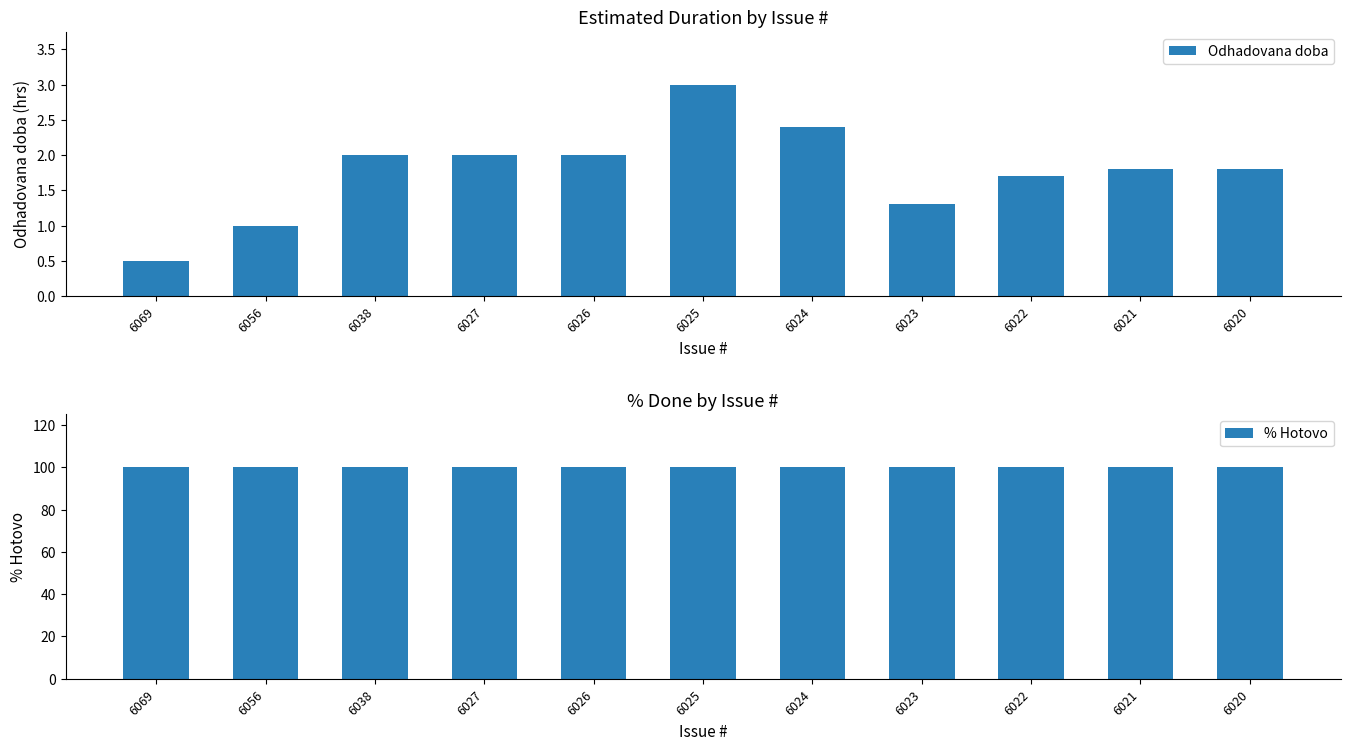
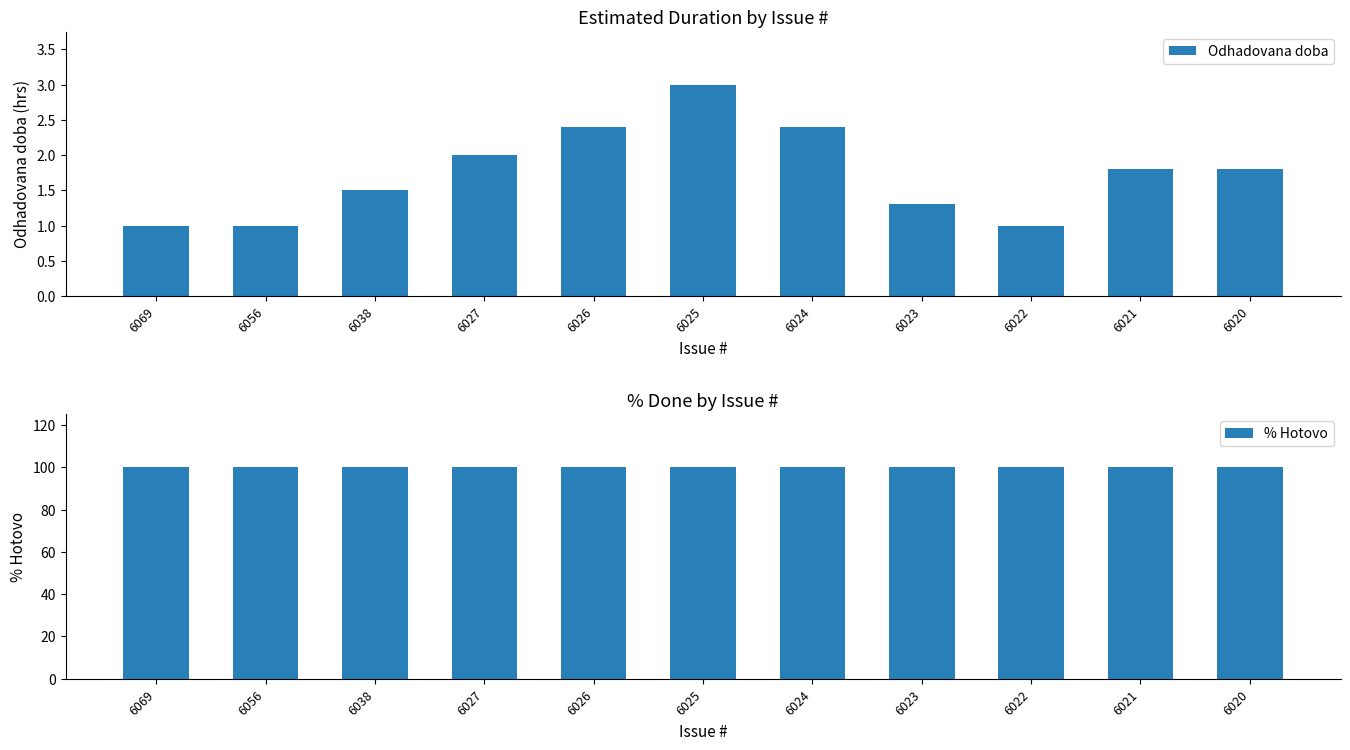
Estimated Duration by Issue #, 6069: 0.5 -> 1.0
Estimated Duration by Issue #, 6038: 2.0 -> 1.5
Estimated Duration by Issue #, 6026: 2.0 -> 2.4
Estimated Duration by Issue #, 6022: 1.7 -> 1.0
